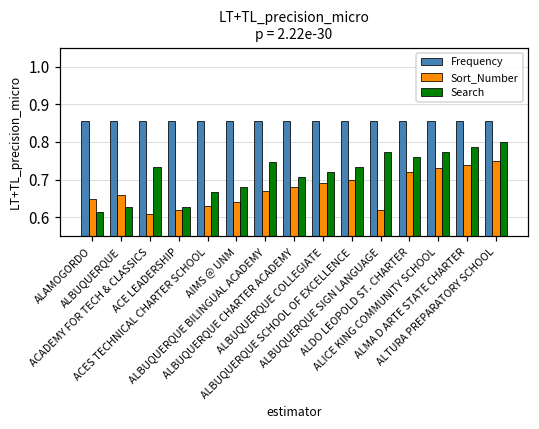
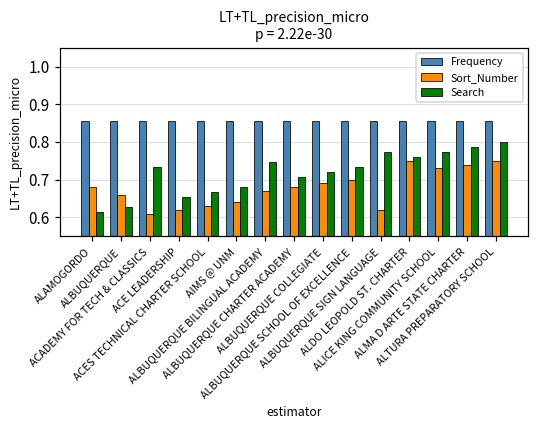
Sort_Number, ALAMOGORDO: 0.65 -> 0.68
Search, ACE LEADERSHIP: 0.63 -> 0.65
Sort_Number, ALDO LEOPOLD ST. CHARTER: 0.72 -> 0.75
